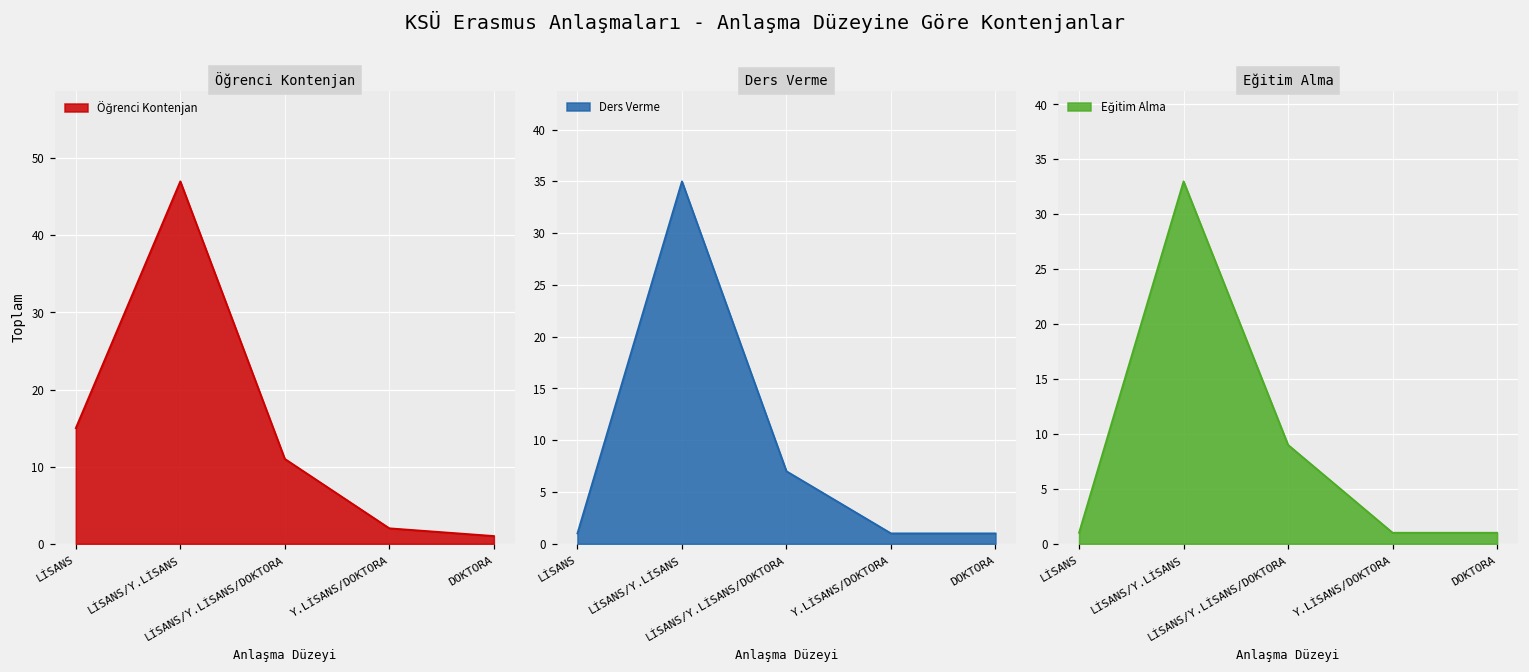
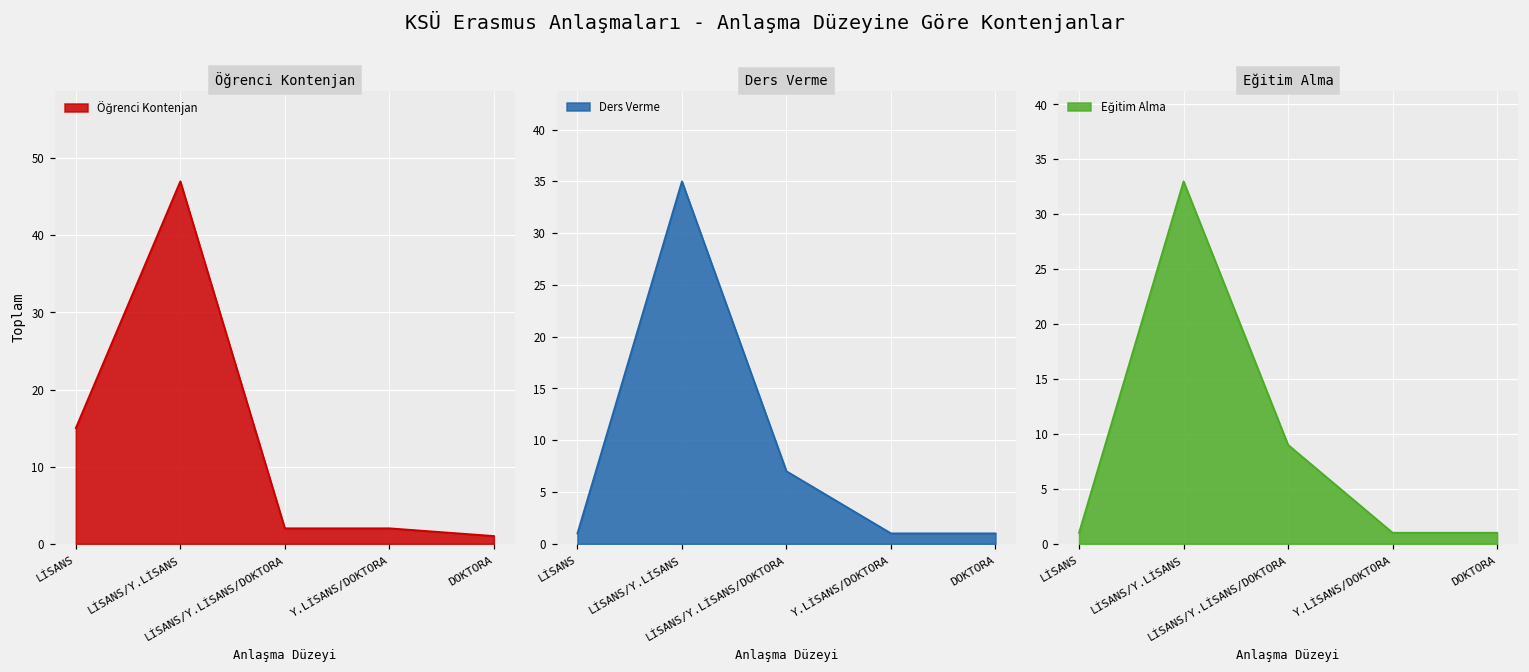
Öğrenci Kontenjan, LİSANS/Y.LİSANS/DOKTORA: 11 -> 2
